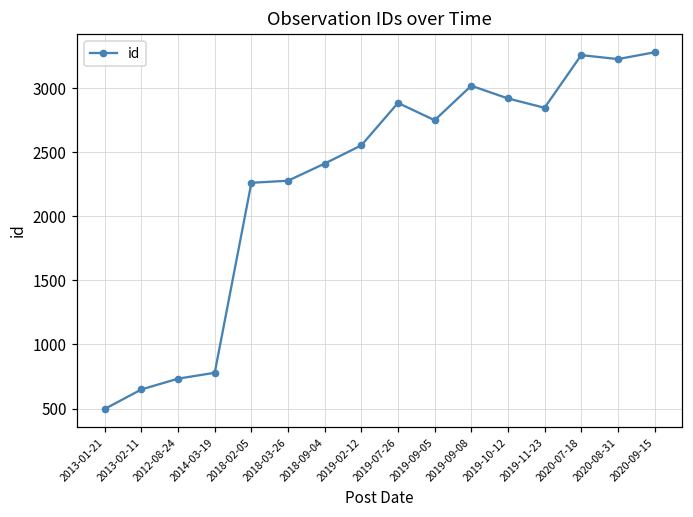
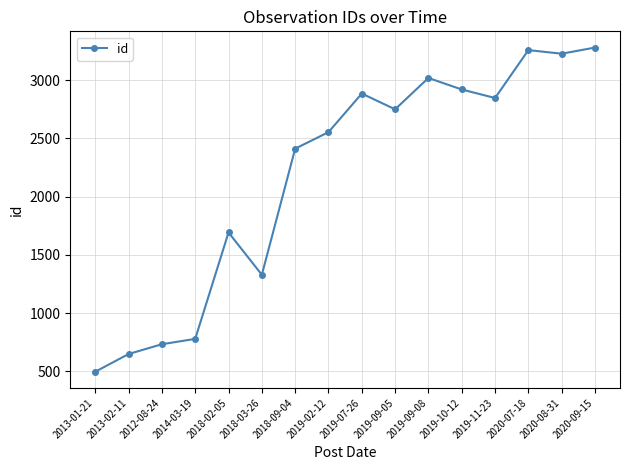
2018-02-05: 2260 -> 1690
2018-03-26: 2280 -> 1330
